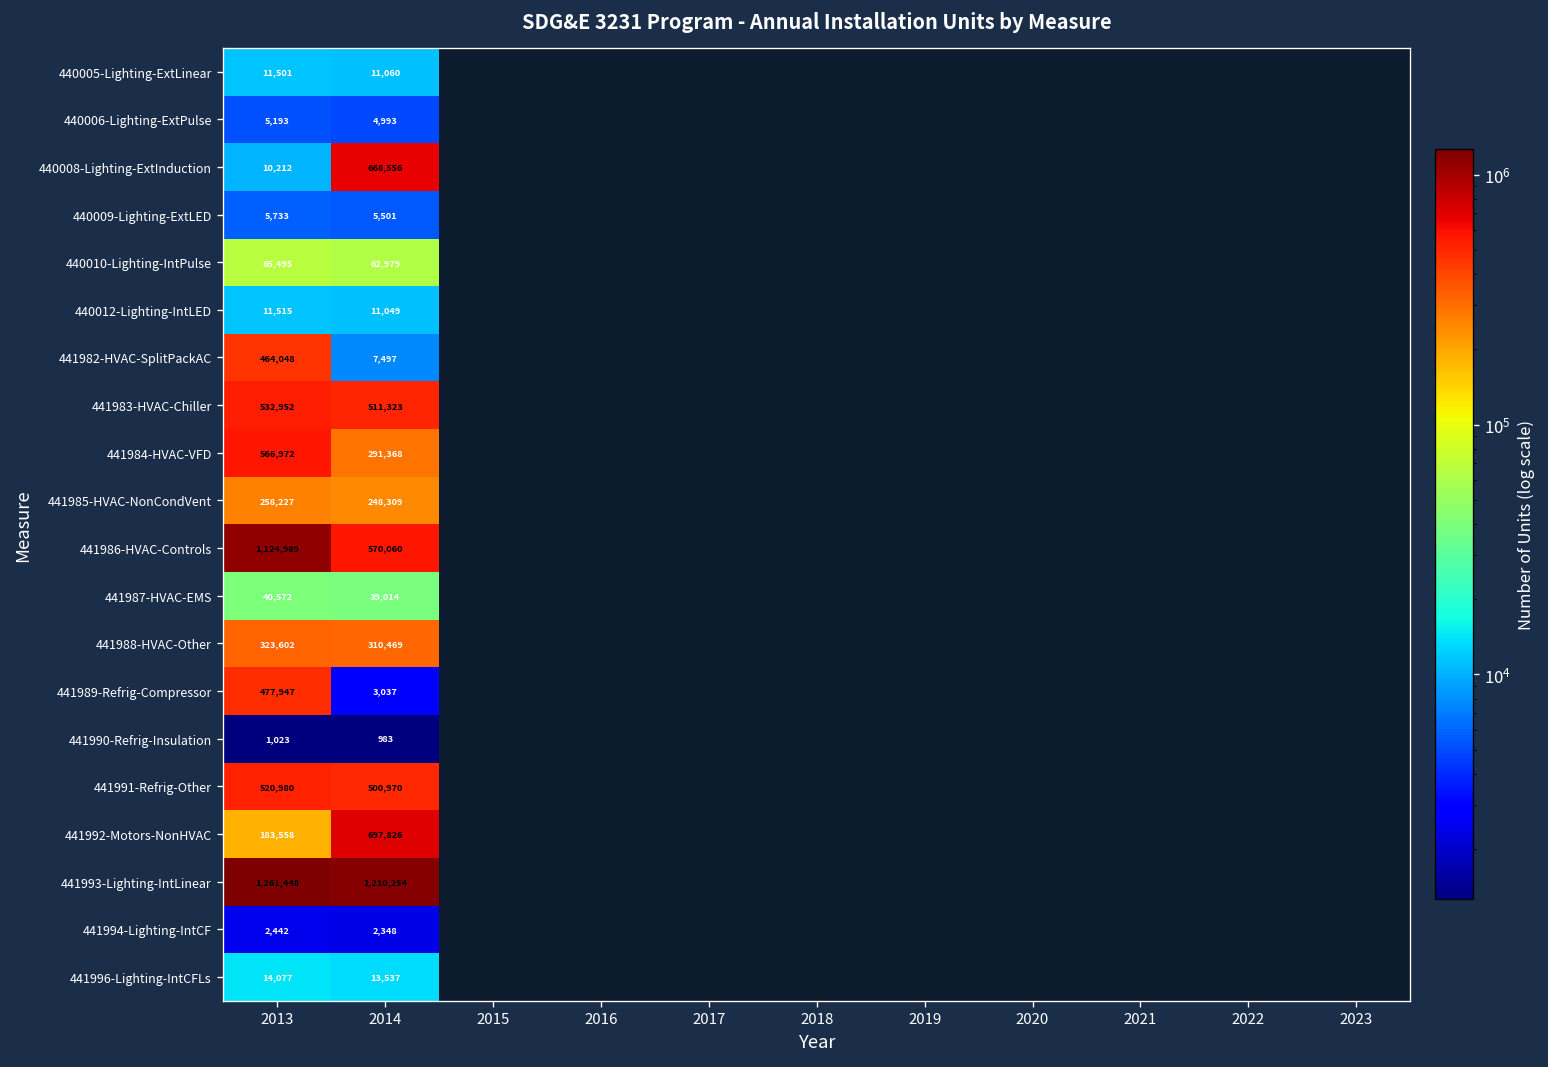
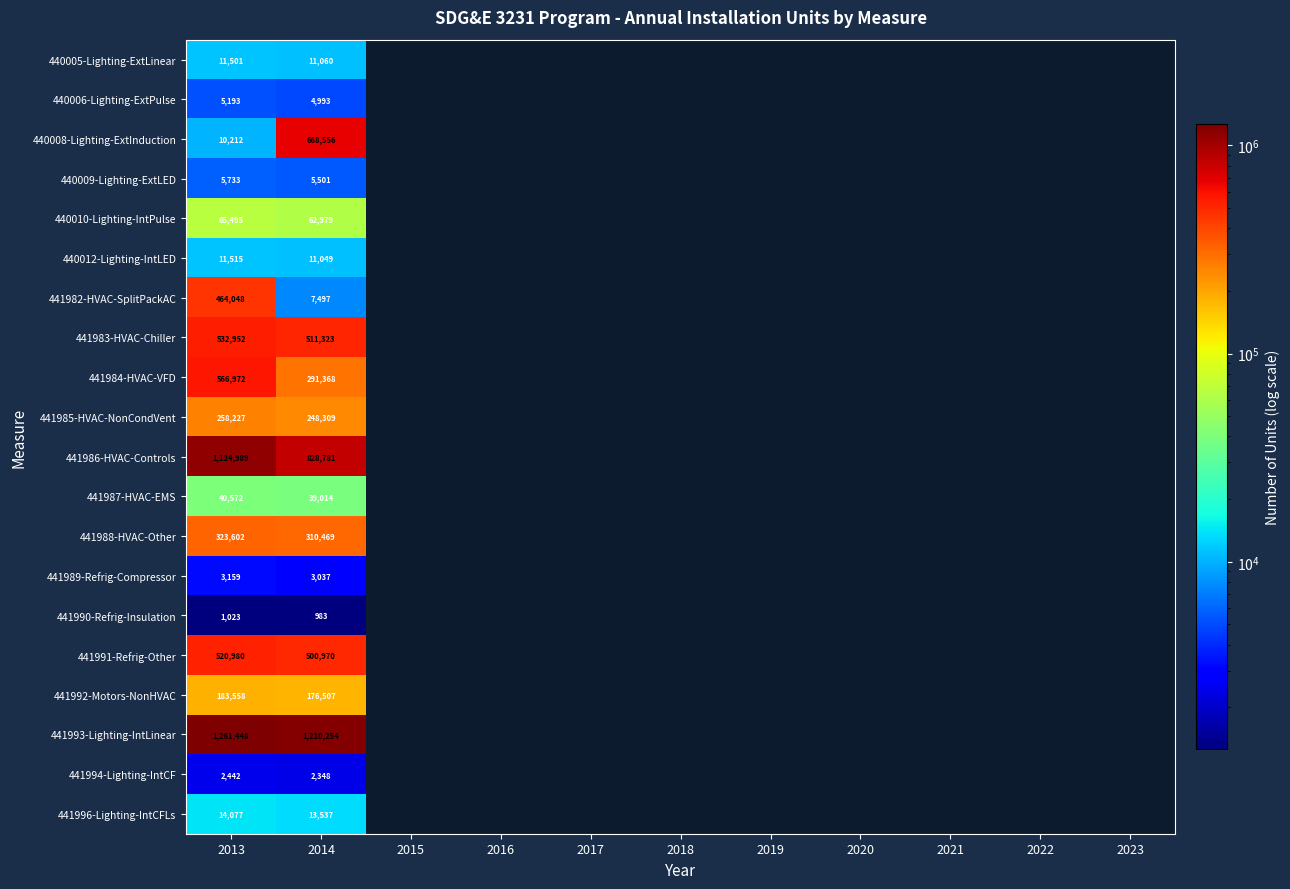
441986-HVAC-Controls, 2014: 570,060 -> 828,781
441989-Refrig-Compressor, 2013: 477,947 -> 3,159
441992-Motors-NonHVAC, 2014: 697,826 -> 176,507
